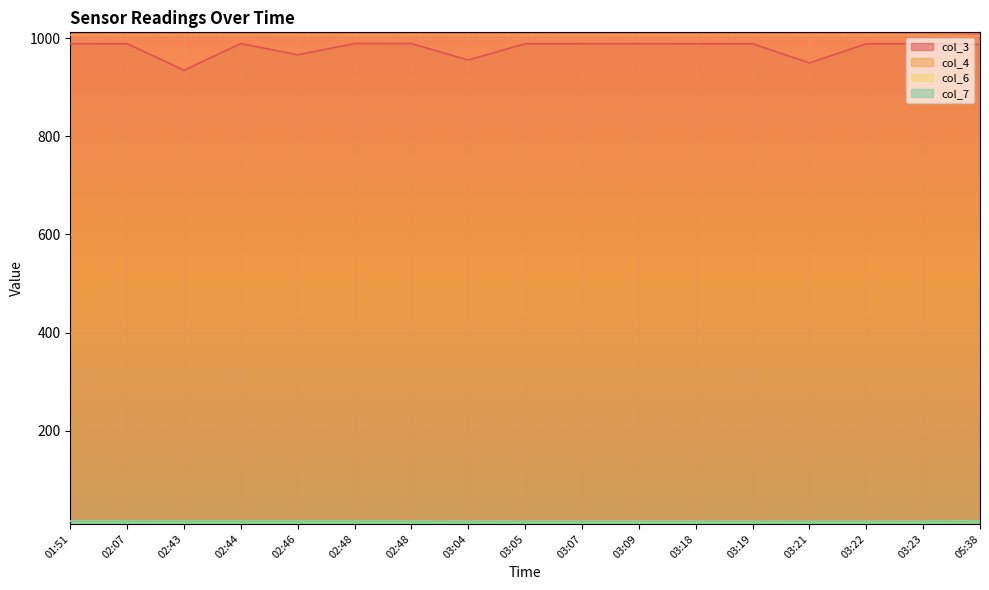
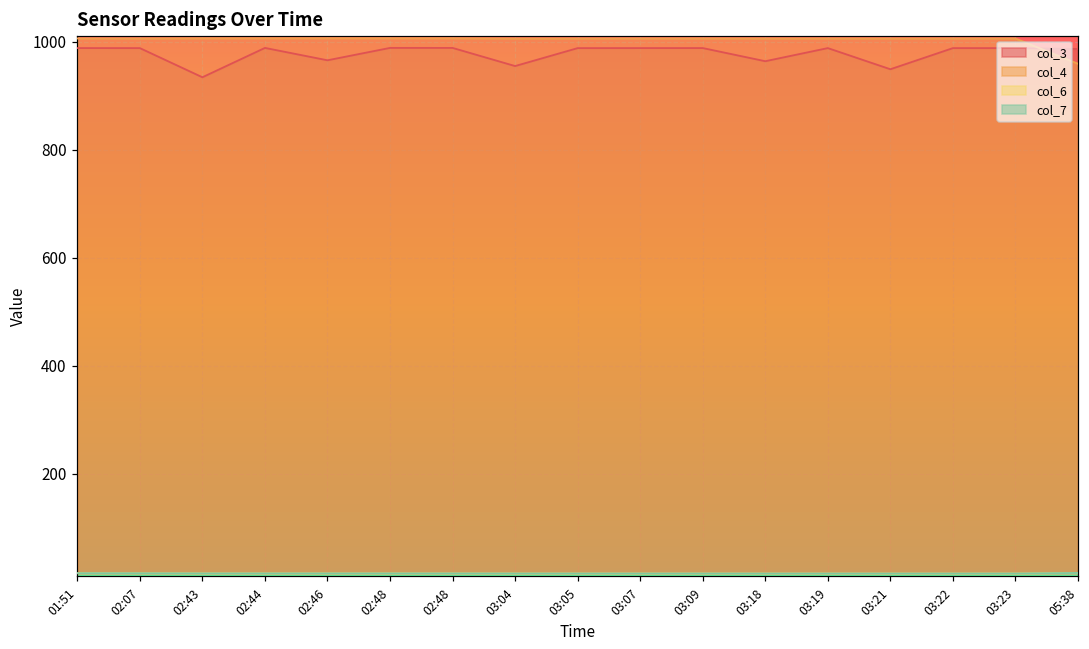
col_3, 03:18: 990 -> 960
col_4, 05:38: 1000 -> 960
